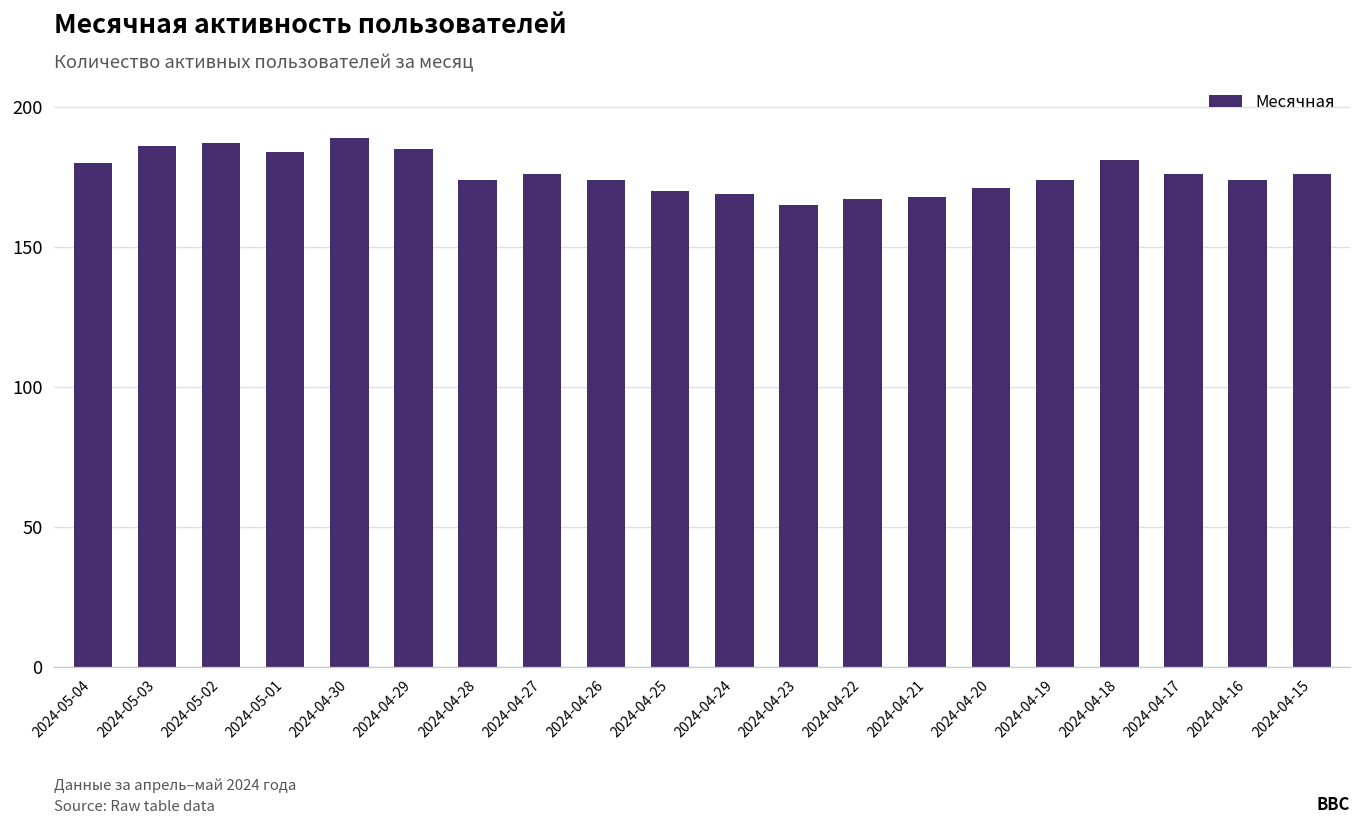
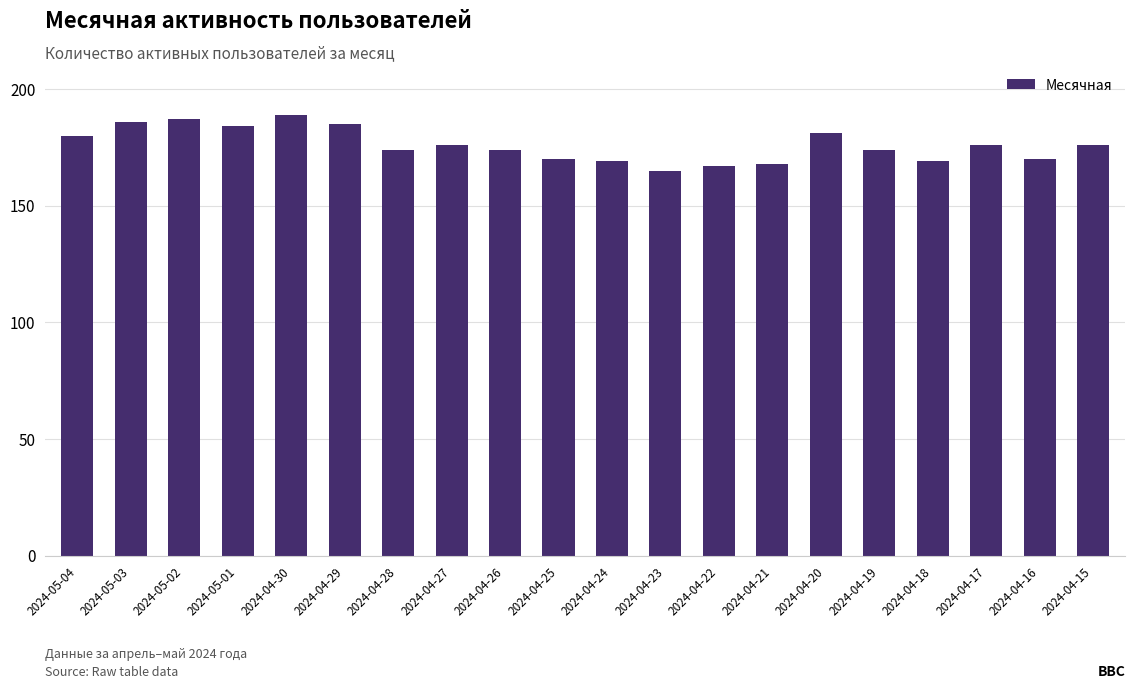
2024-04-20: 171 -> 181
2024-04-18: 181 -> 169
2024-04-16: 174 -> 170
